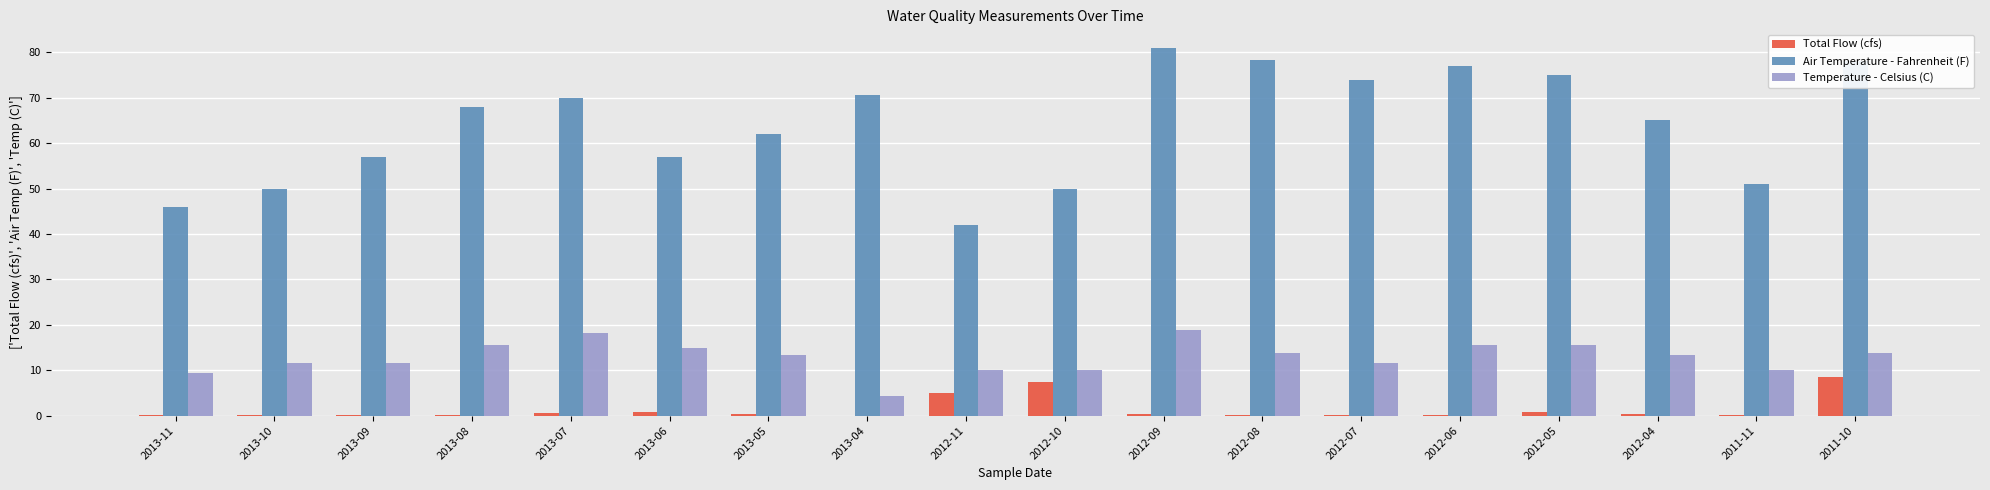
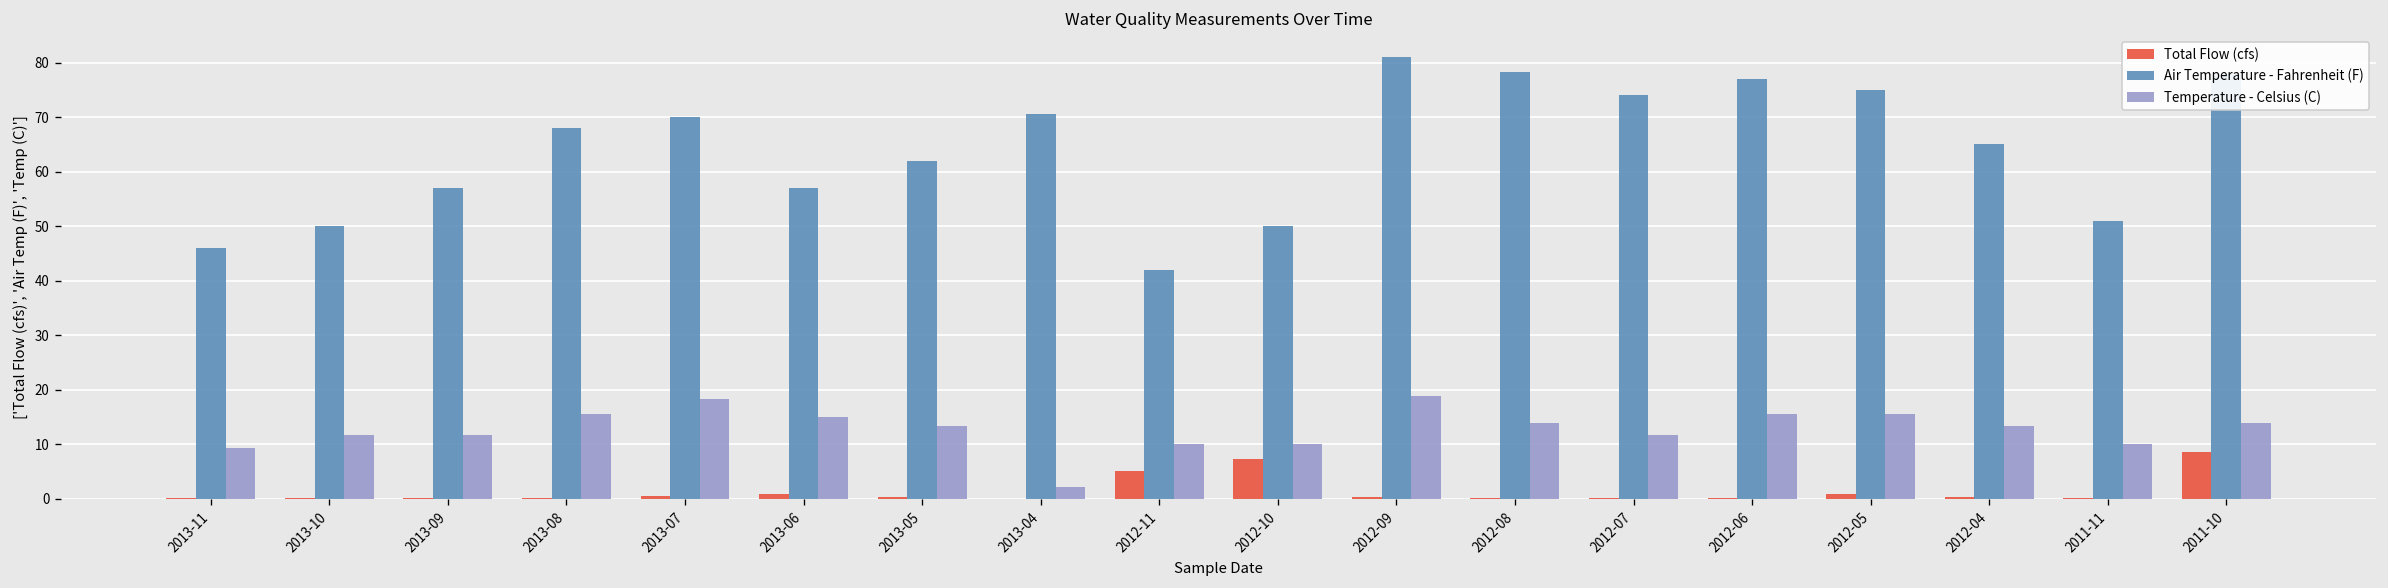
Temperature - Celsius (C), 2013-04: 4 -> 2
